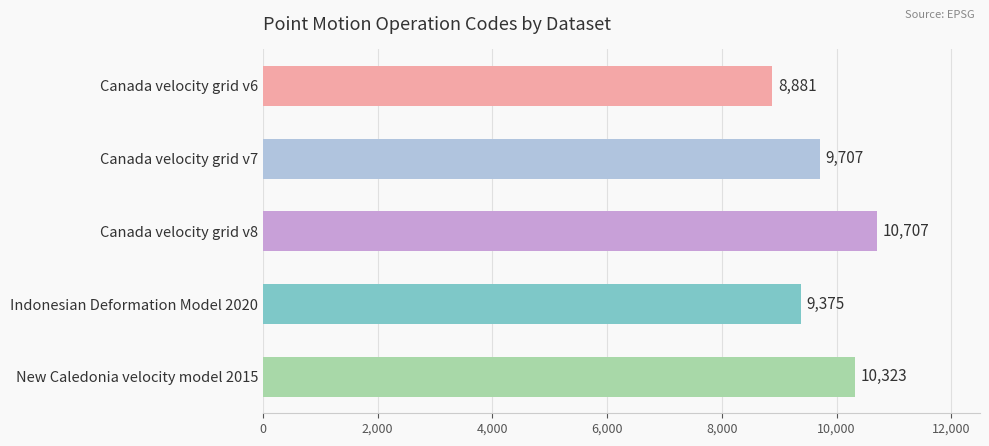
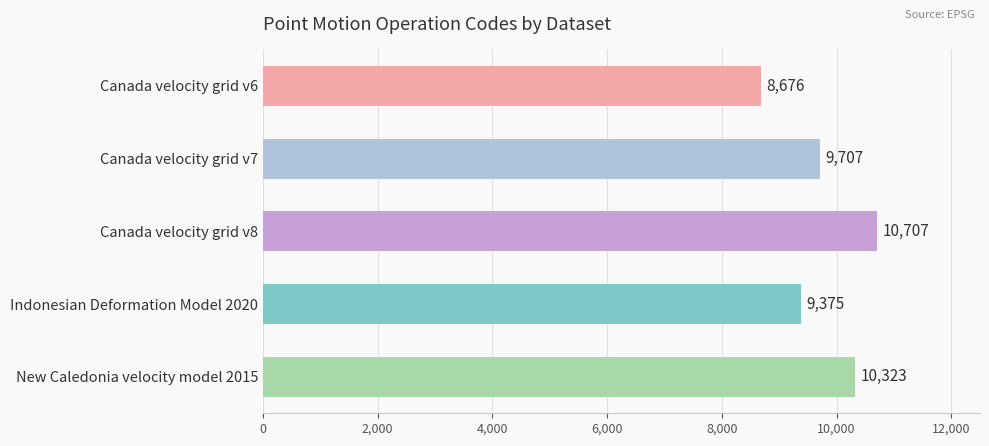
Canada velocity grid v6: 8,881 -> 8,676
